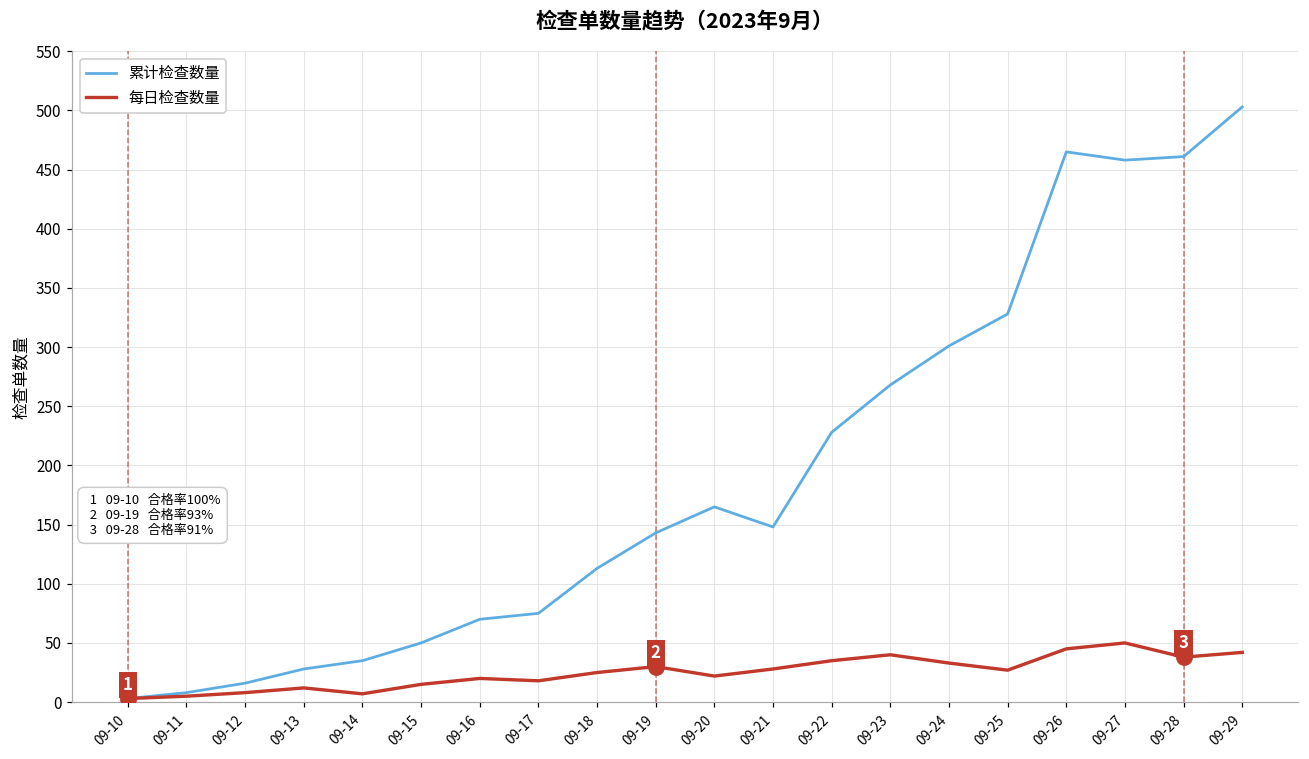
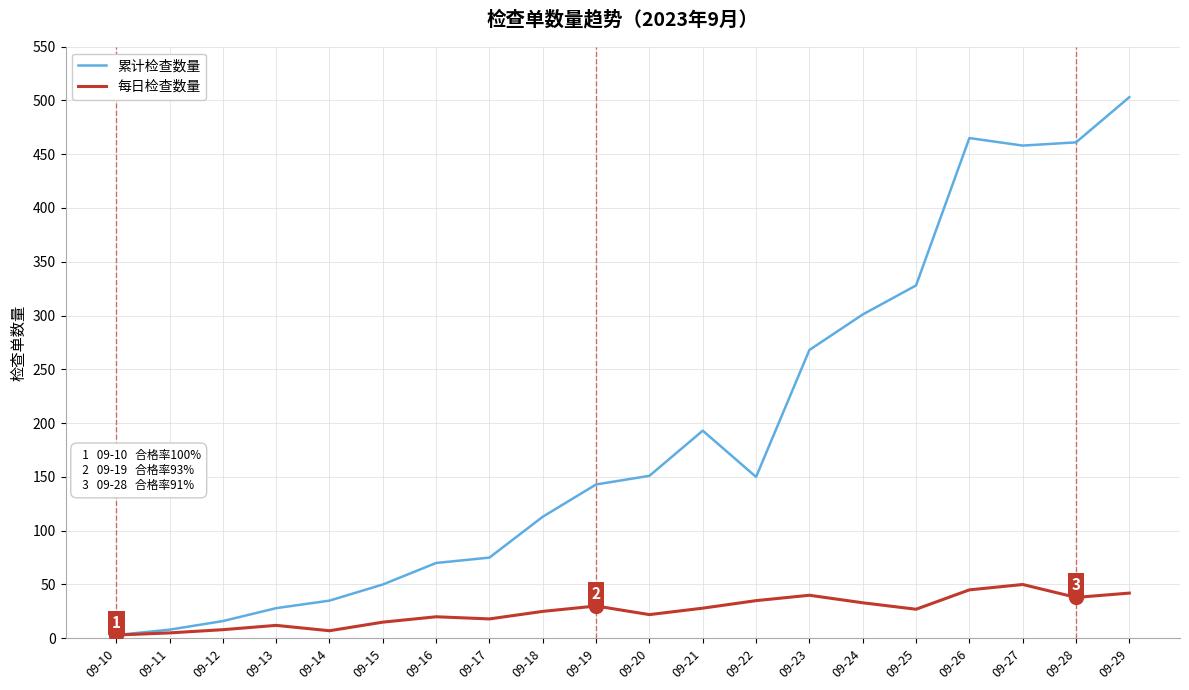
累计检查数量, 09-20: 165 -> 151
累计检查数量, 09-21: 148 -> 193
累计检查数量, 09-22: 228 -> 150
